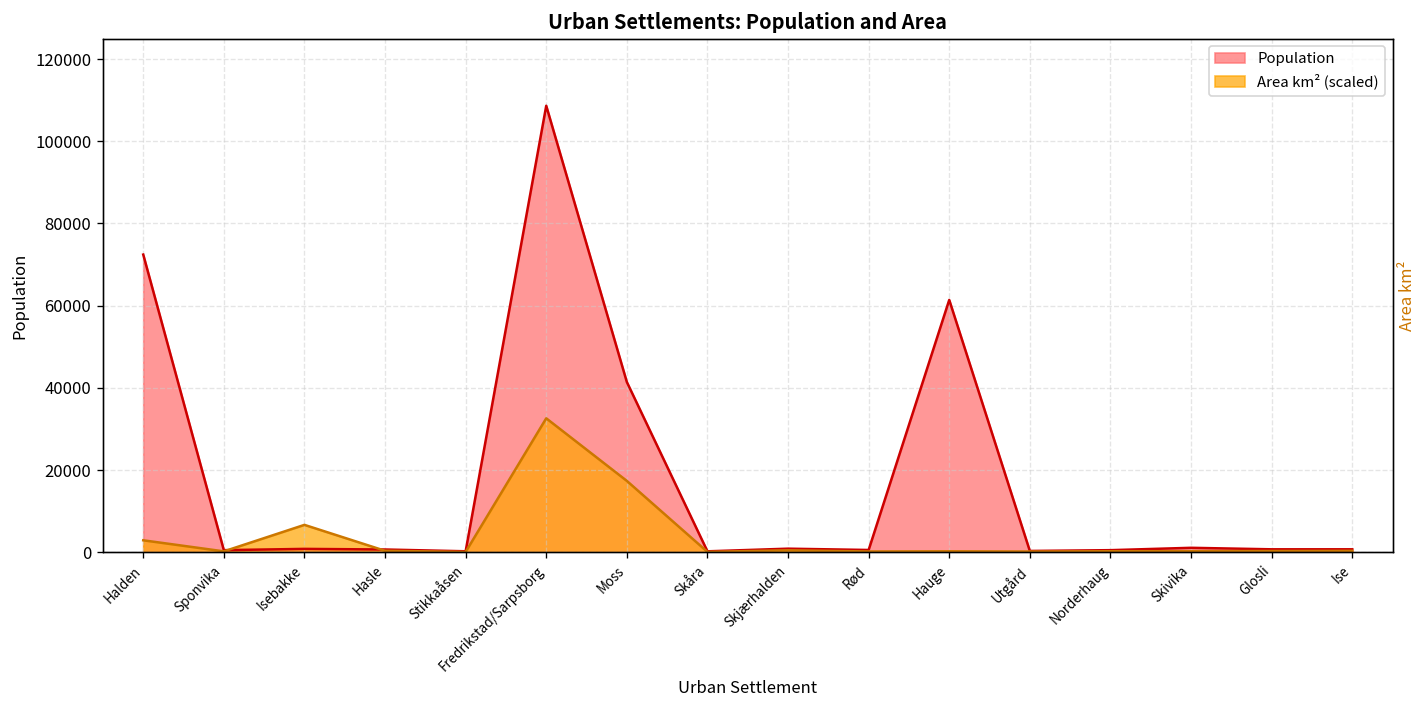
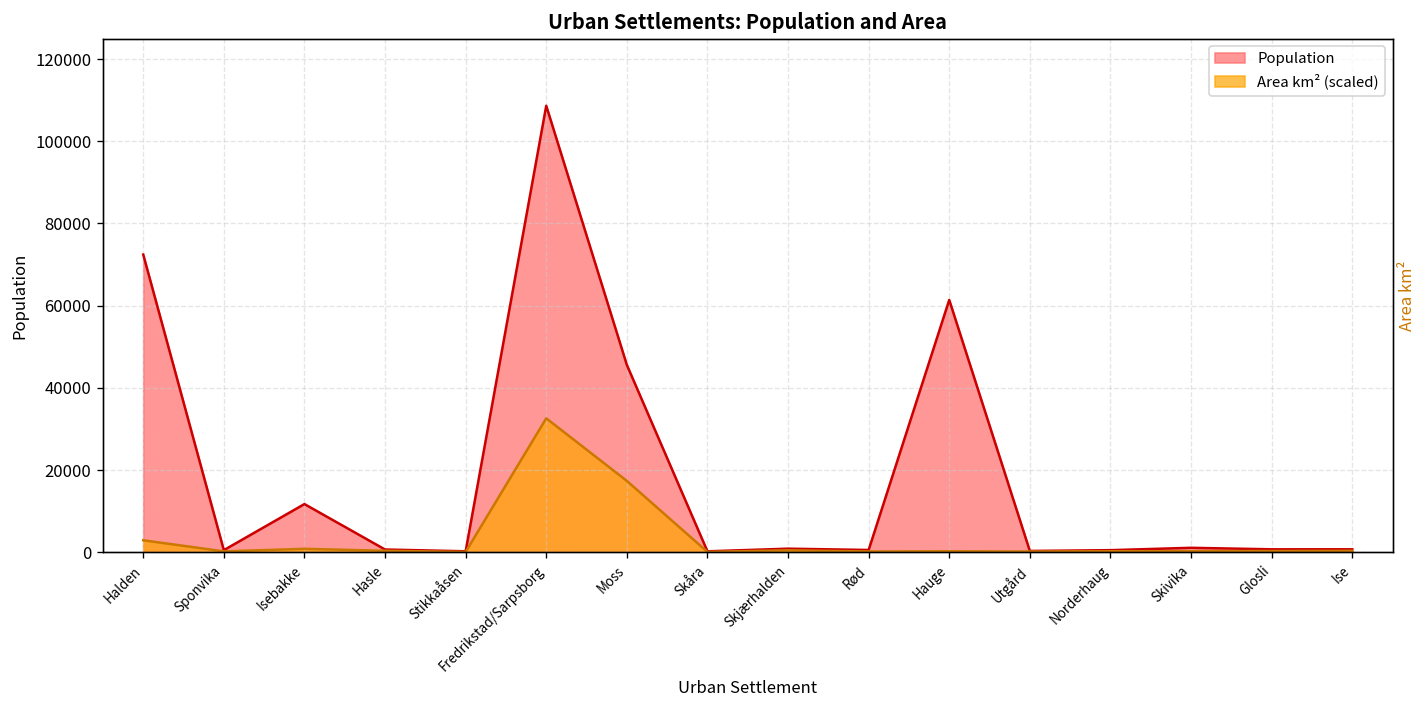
Population, Isebakke: 1000 -> 12000
Area km² (scaled), Isebakke: 7000 -> 1000
Population, Moss: 41000 -> 46000
